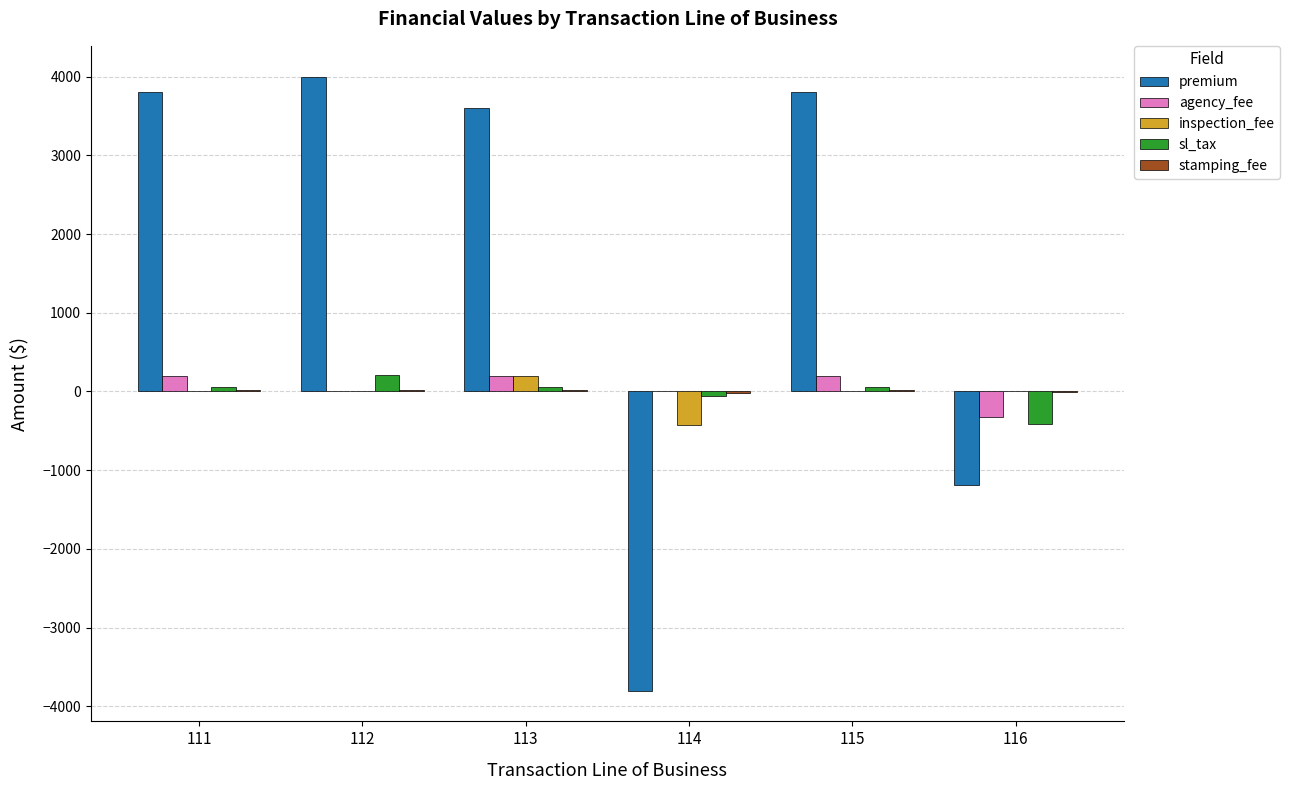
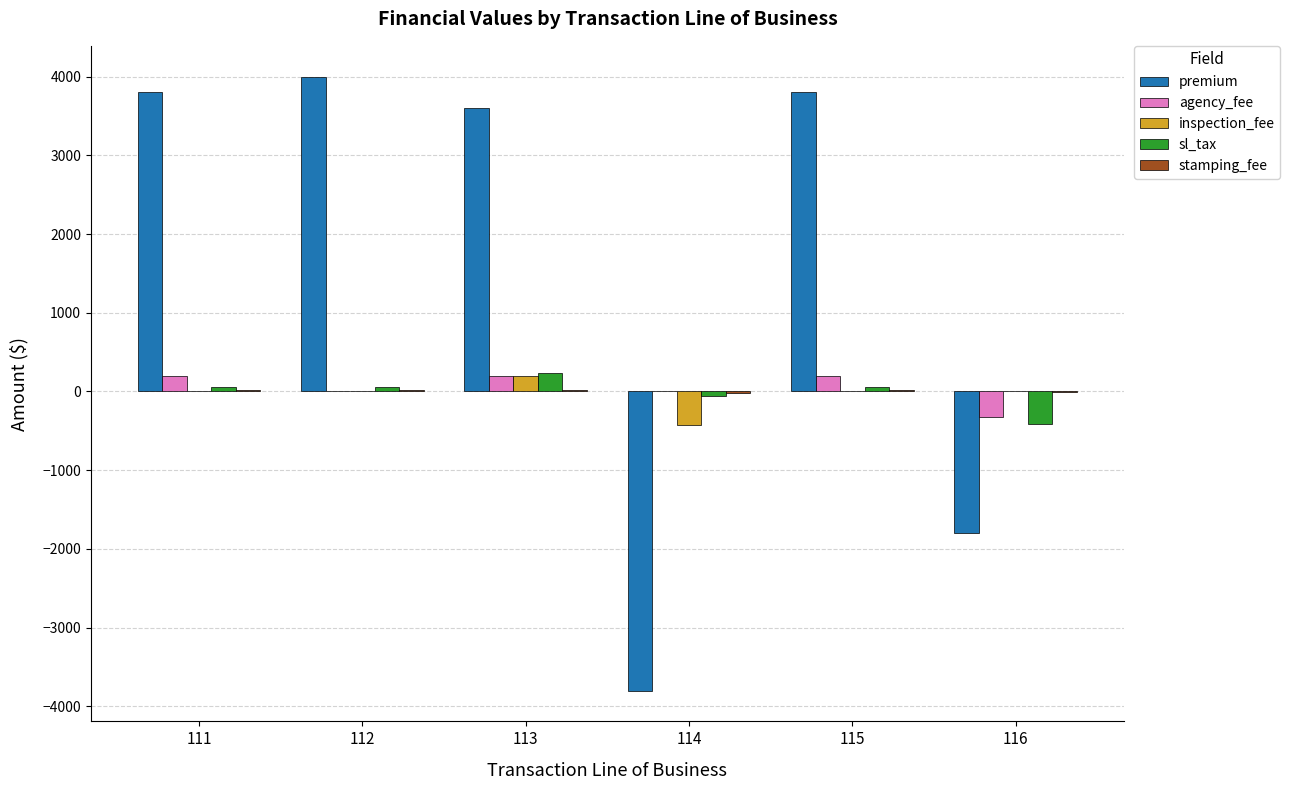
sl_tax, 112: 200 -> 100
sl_tax, 113: 100 -> 200
premium, 116: -1200 -> -1800
